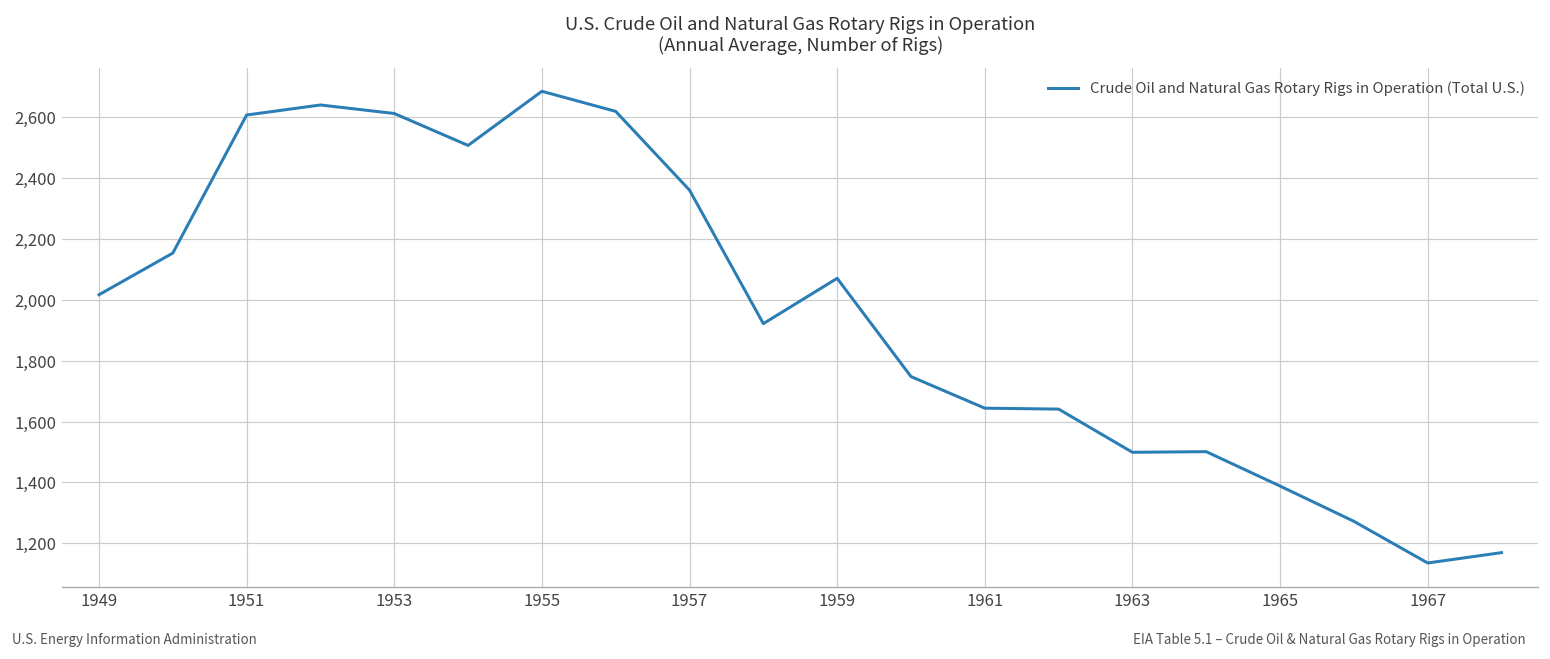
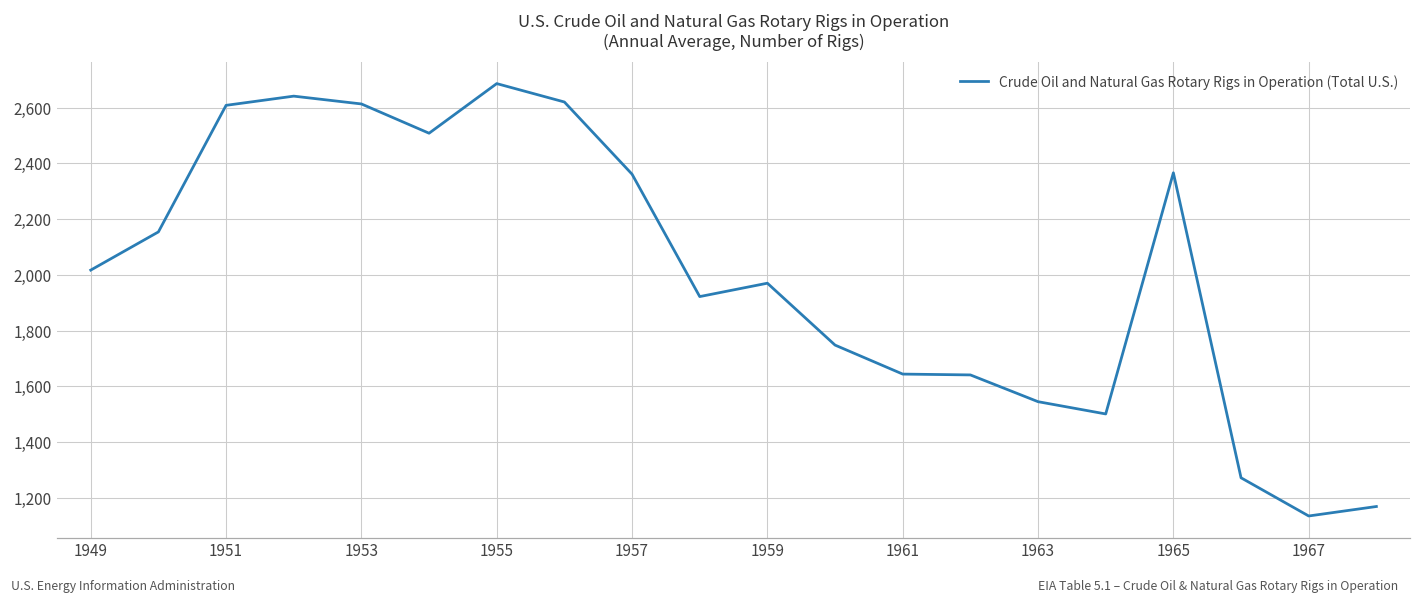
1959: 2,070 -> 1,970
1963: 1,500 -> 1,550
1965: 1,390 -> 2,370
